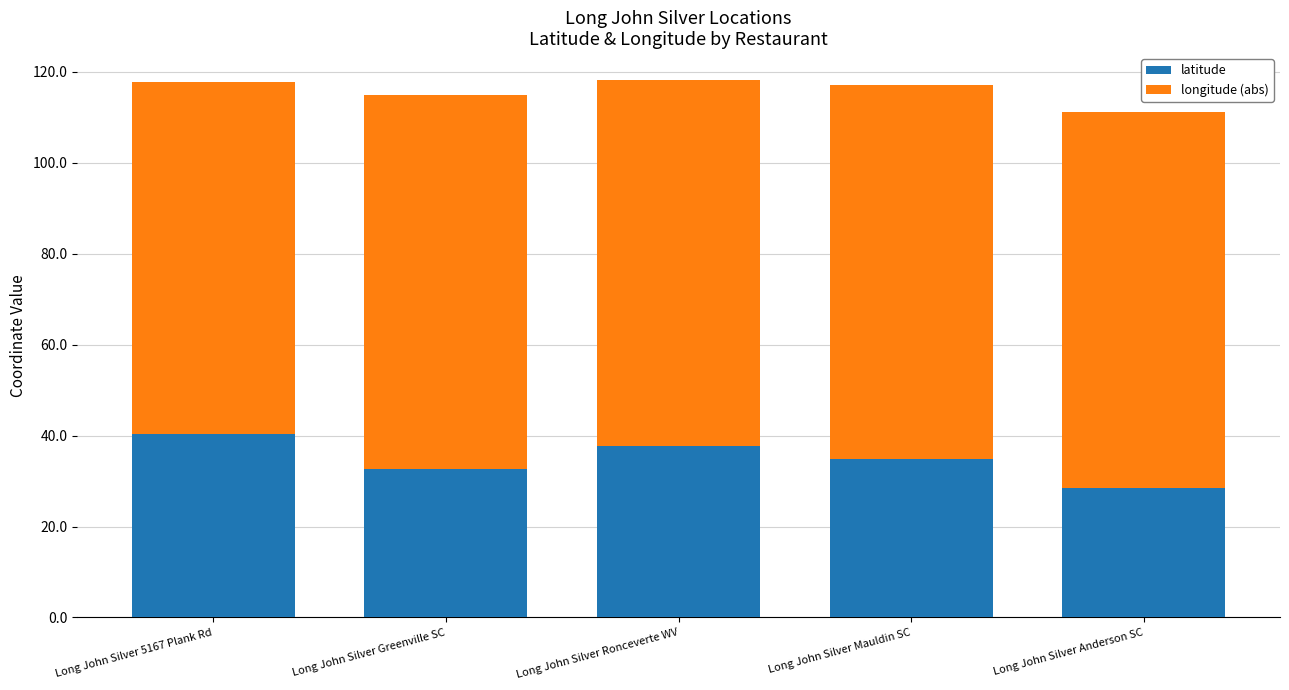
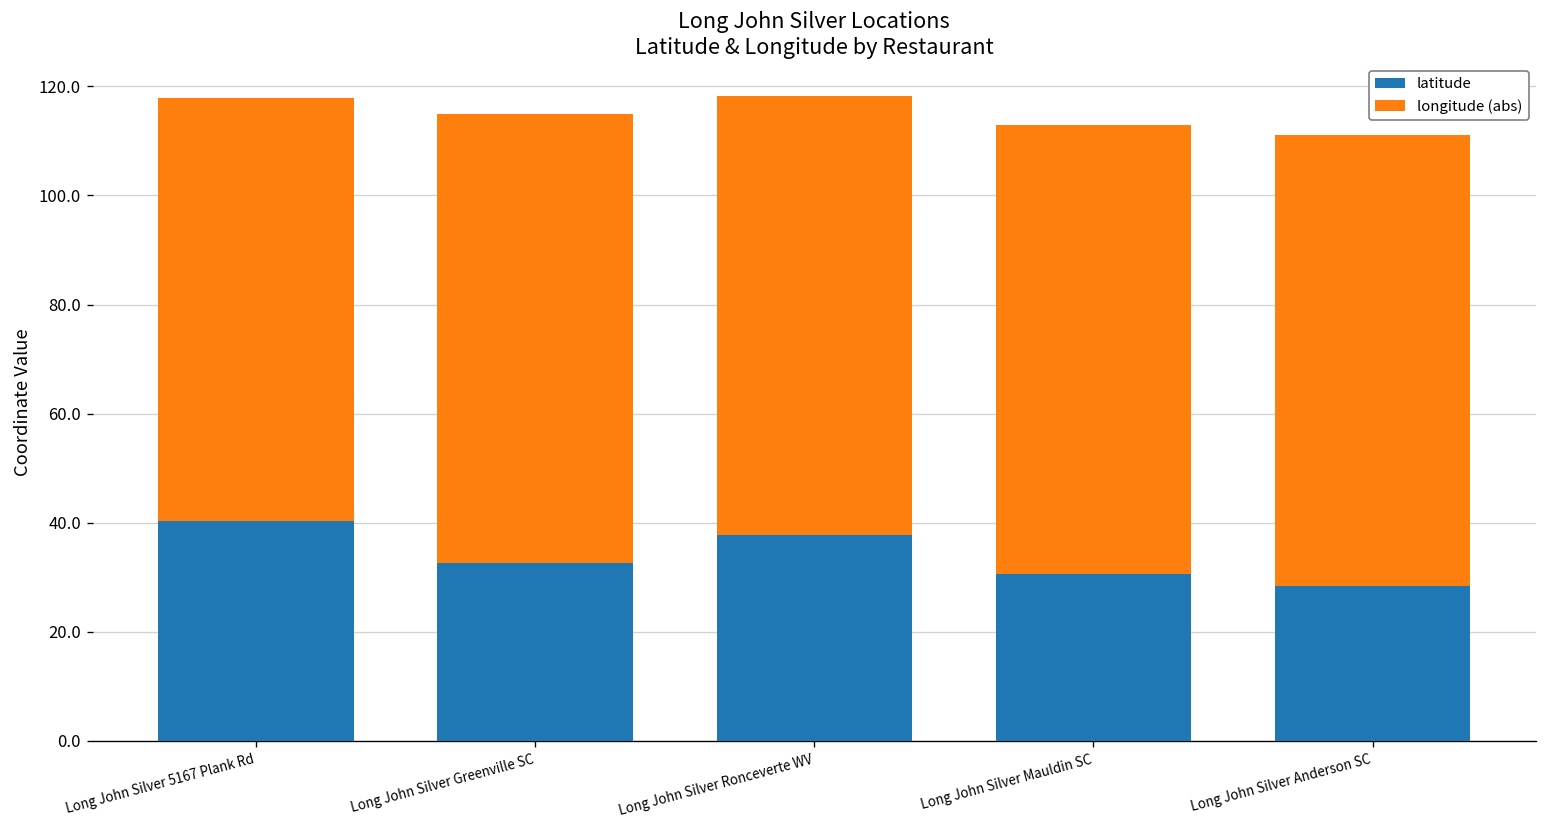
latitude, Long John Silver Mauldin SC: 35 -> 31
